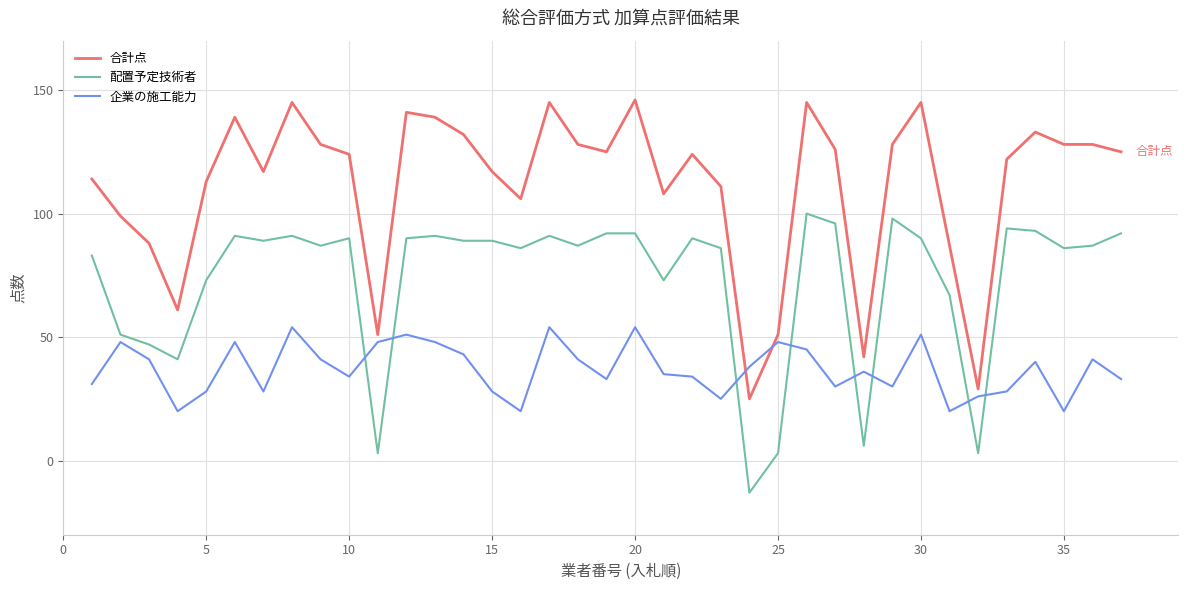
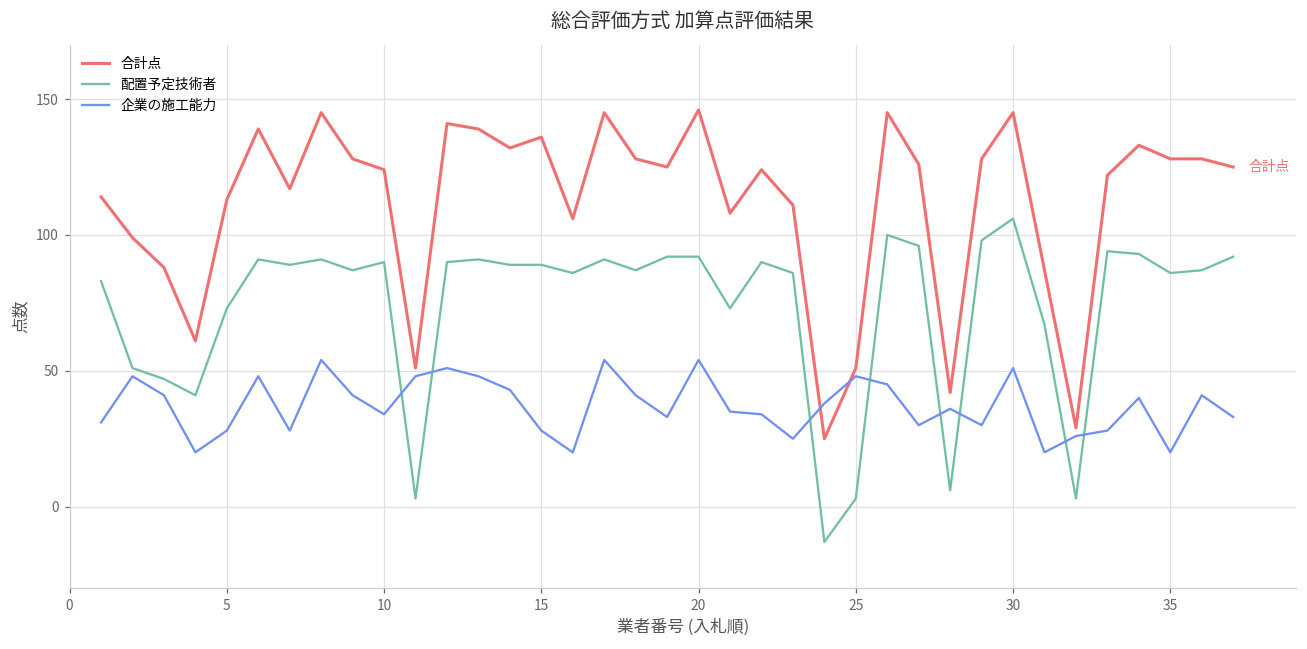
合計点, 15: 117 -> 136
配置予定技術者, 30: 90 -> 106
